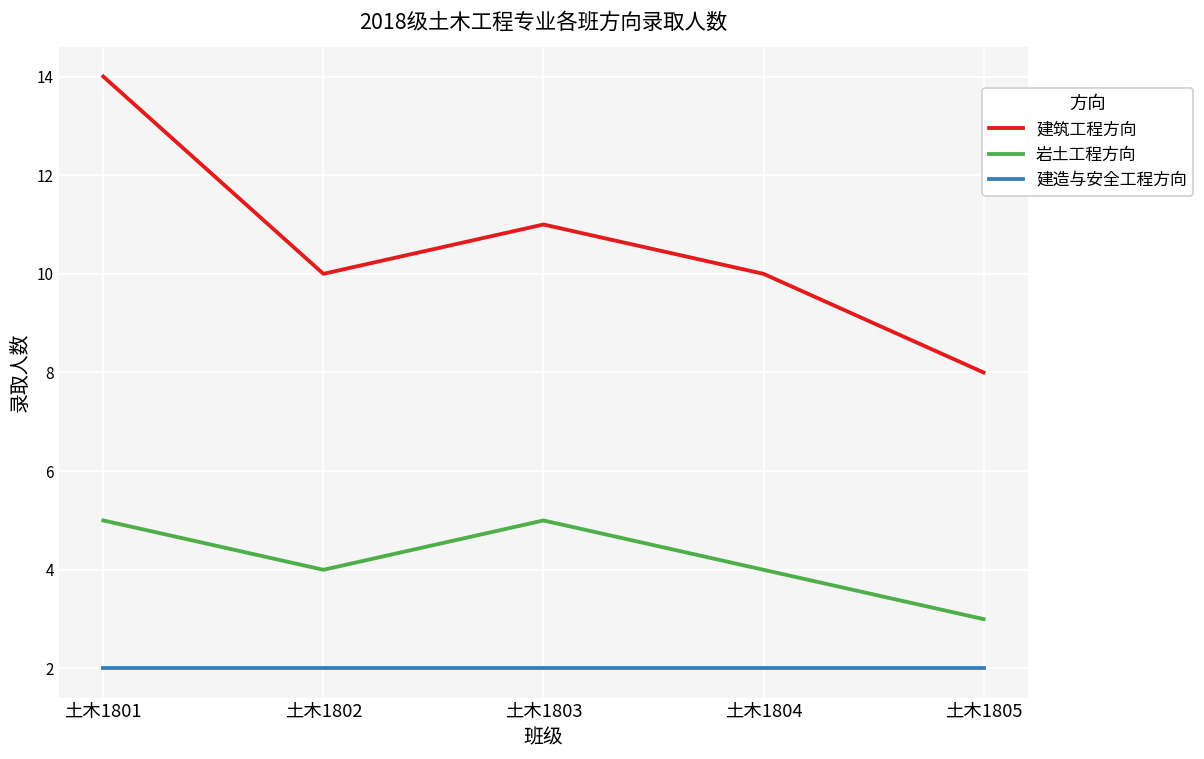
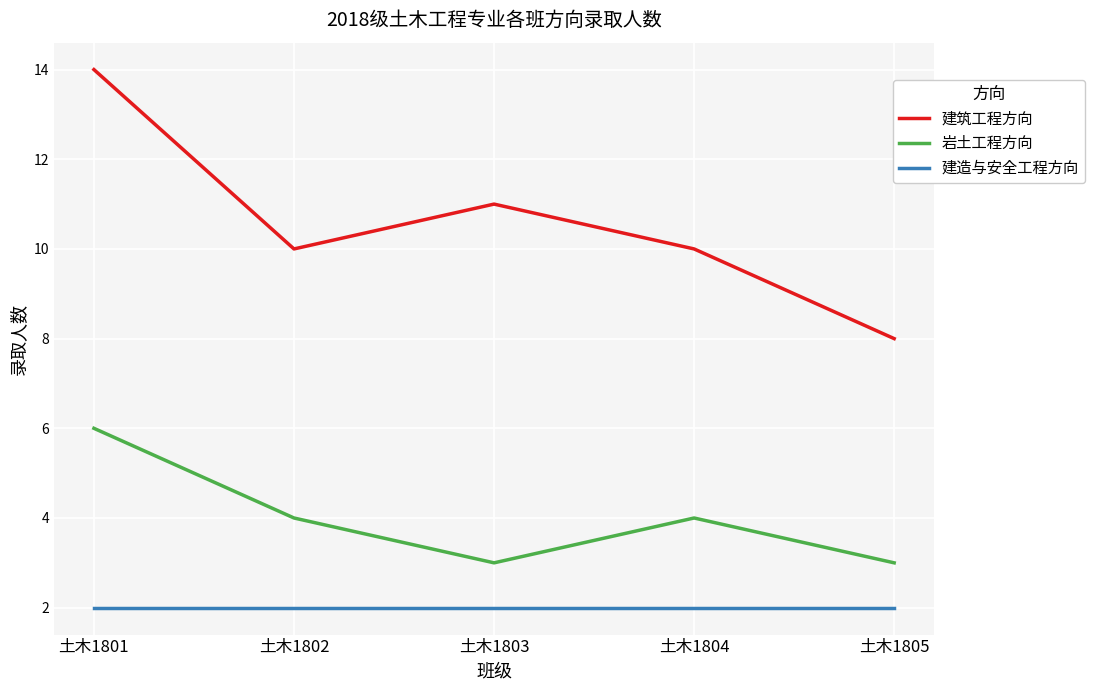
岩土工程方向, 土木1801: 5 -> 6
岩土工程方向, 土木1803: 5 -> 3
